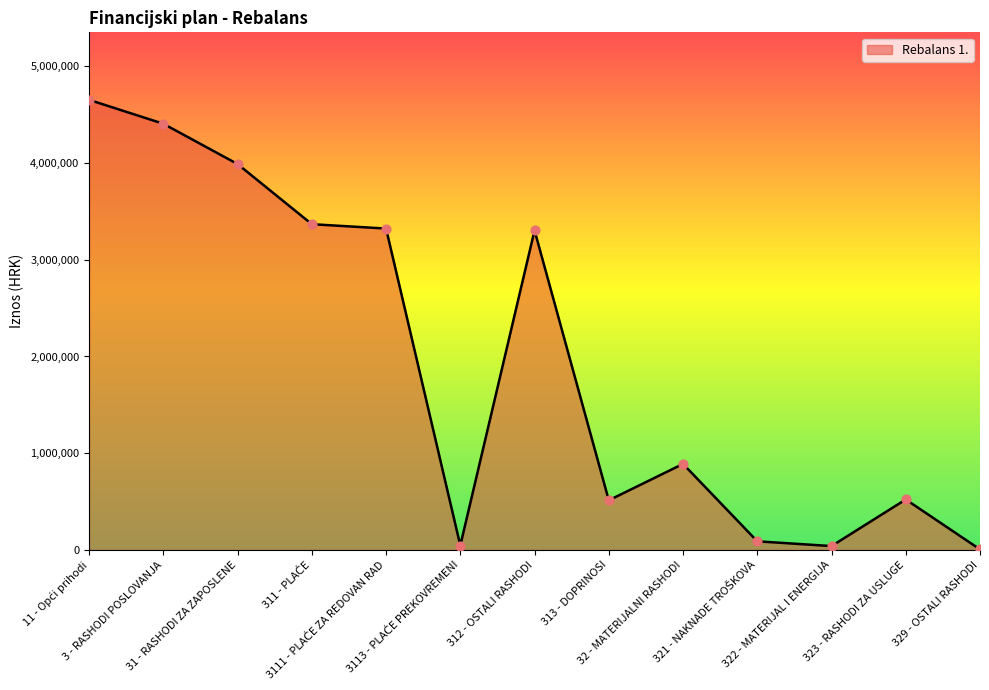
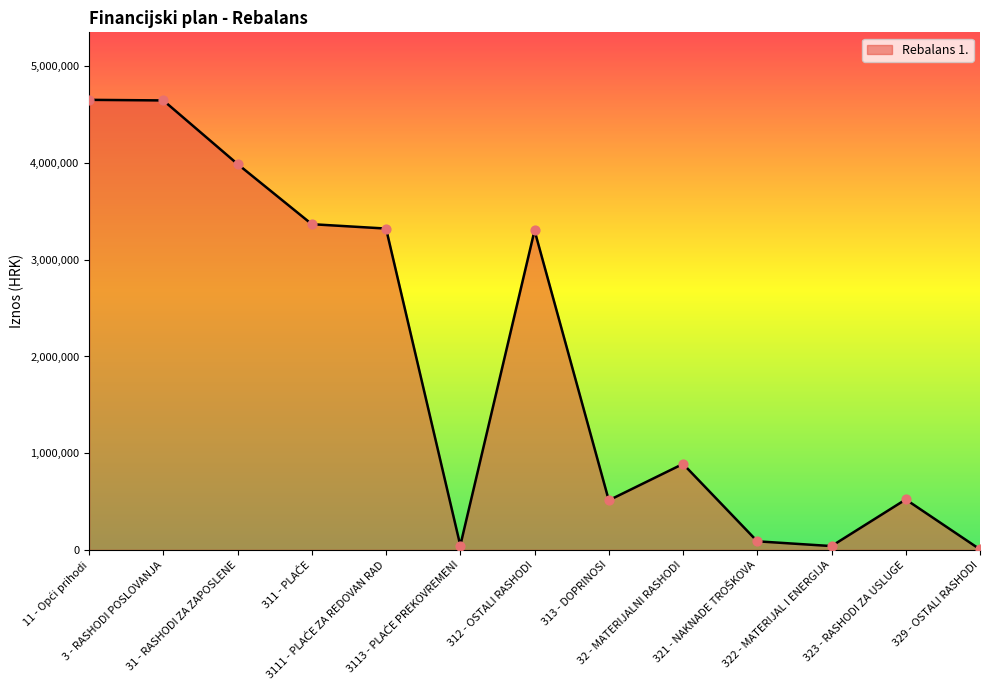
3 - RASHODI POSLOVANJA: 4,400,000 -> 4,600,000
